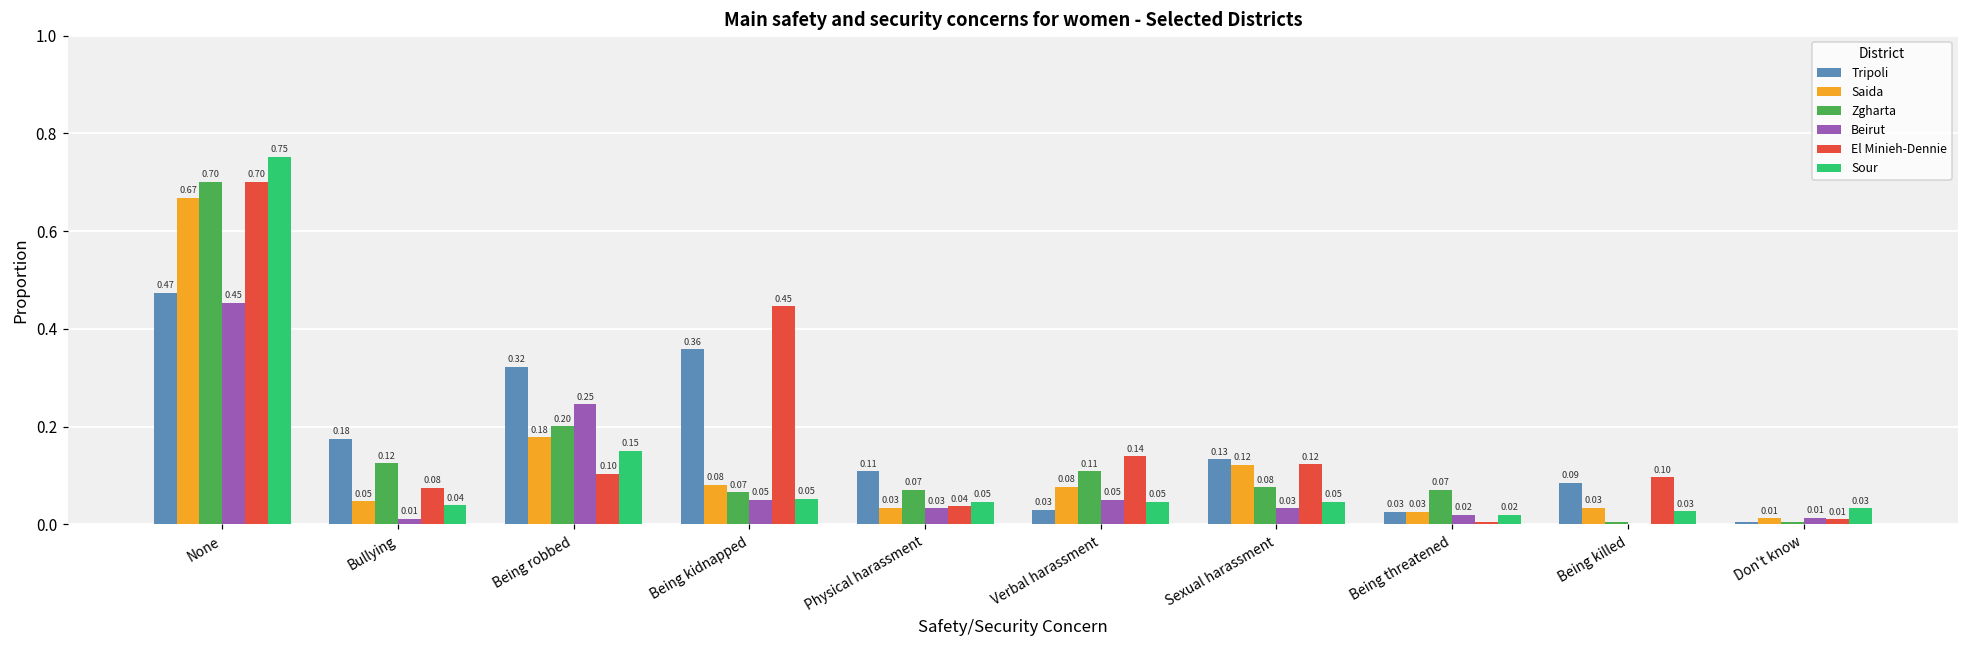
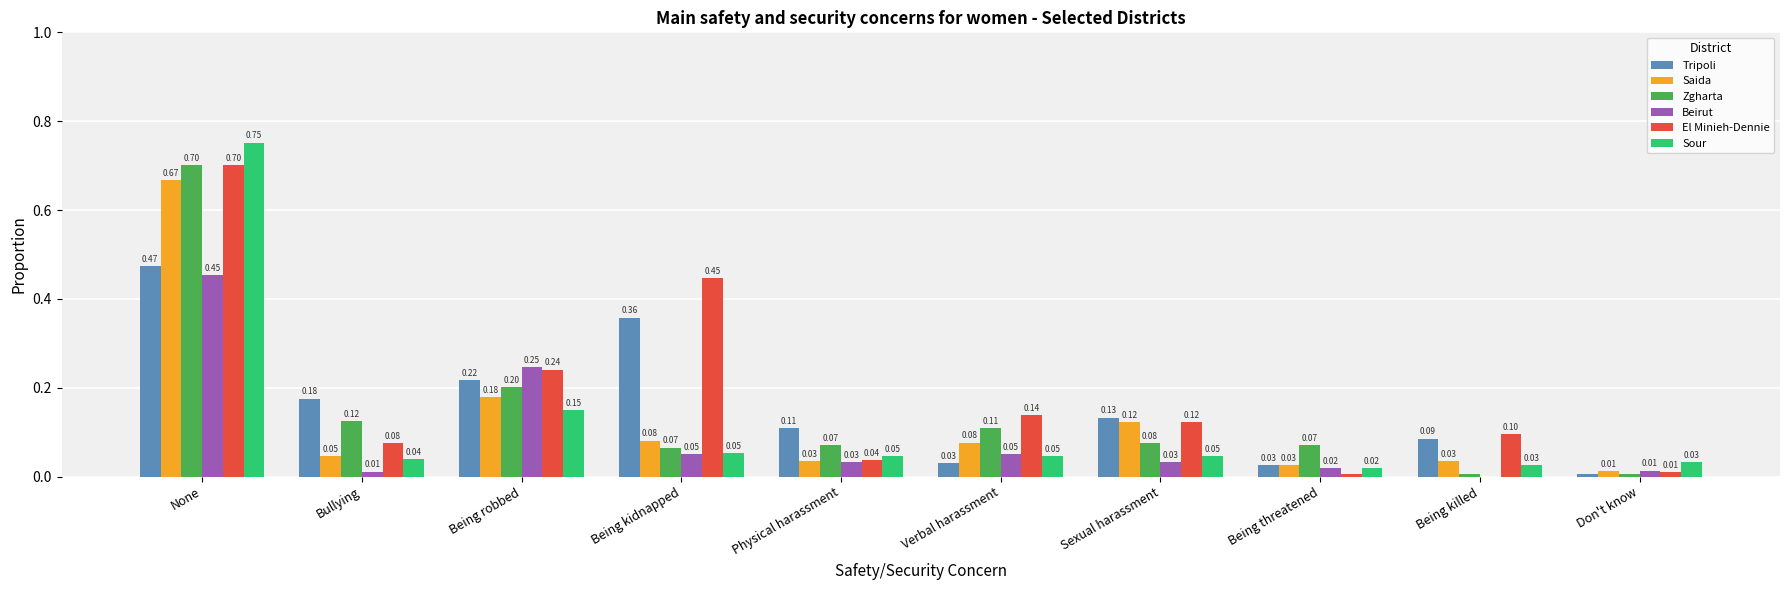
Tripoli, Being robbed: 0.32 -> 0.22
El Minieh-Dennie, Being robbed: 0.10 -> 0.24
